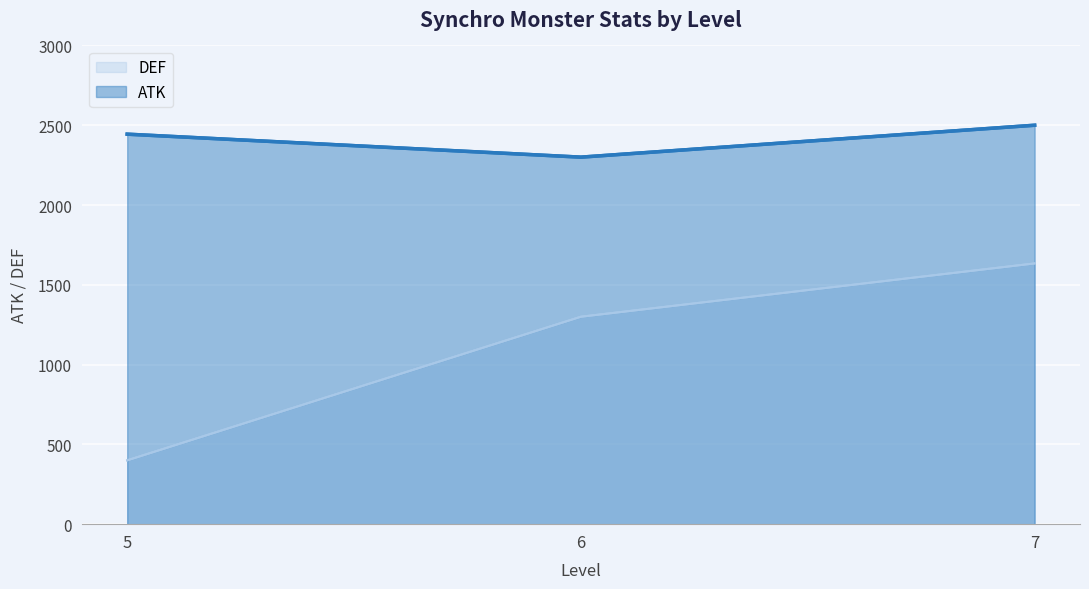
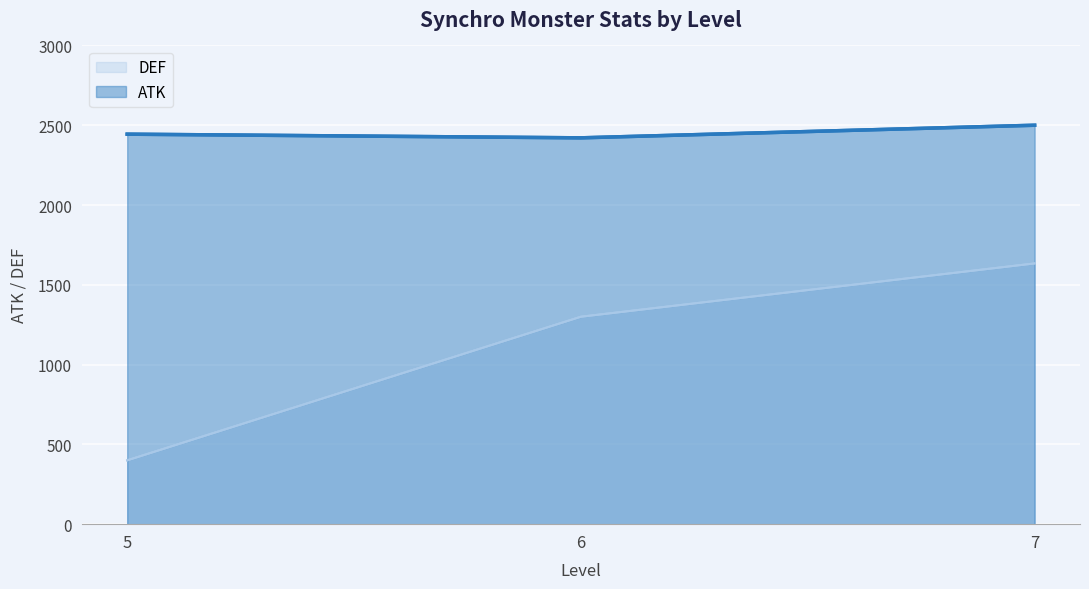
ATK, 6: 2300 -> 2420
